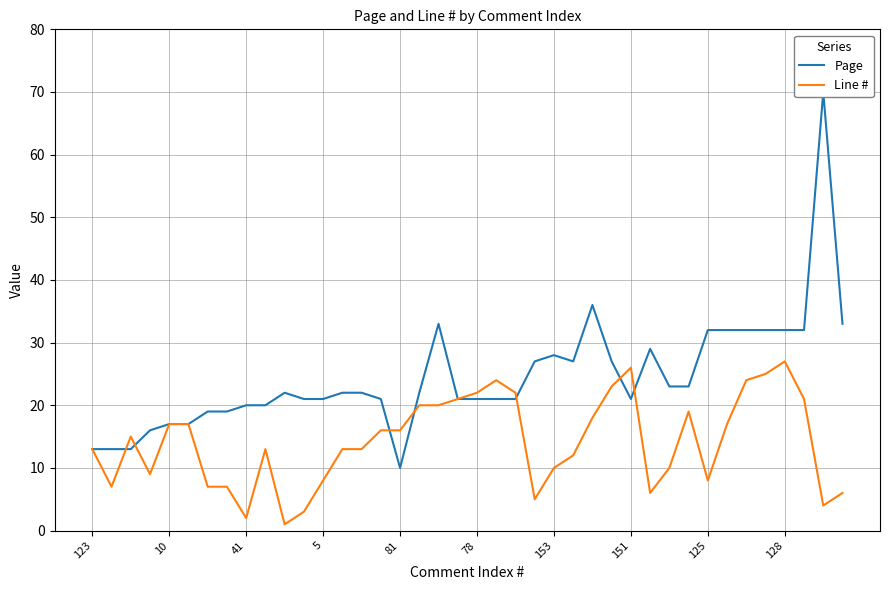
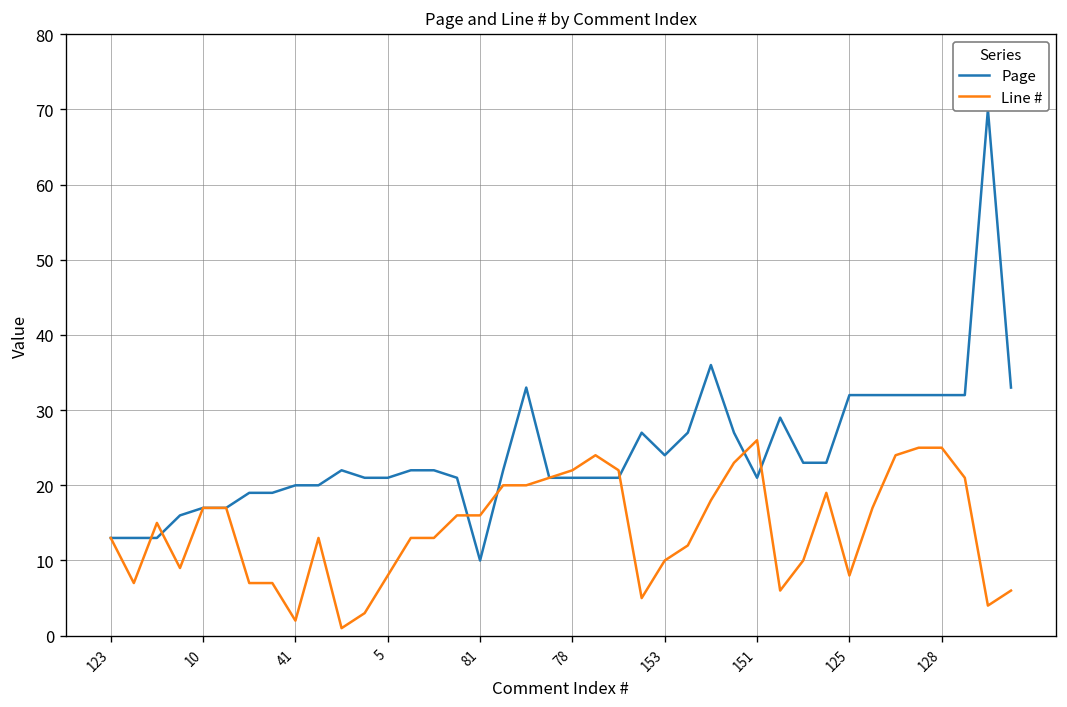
Page, 153: 28 -> 24
Line #, 128: 27 -> 25
